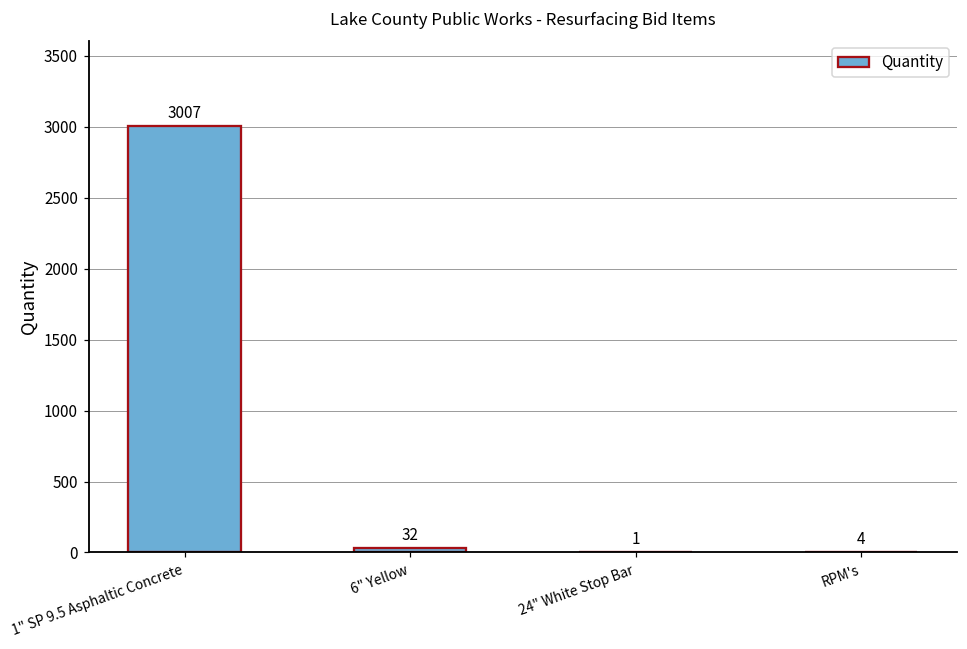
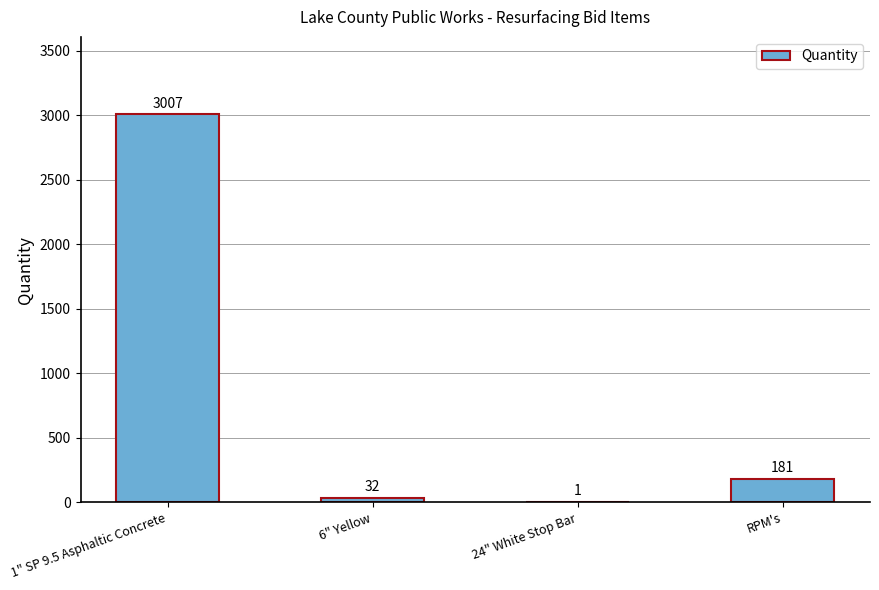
RPM's: 4 -> 181
